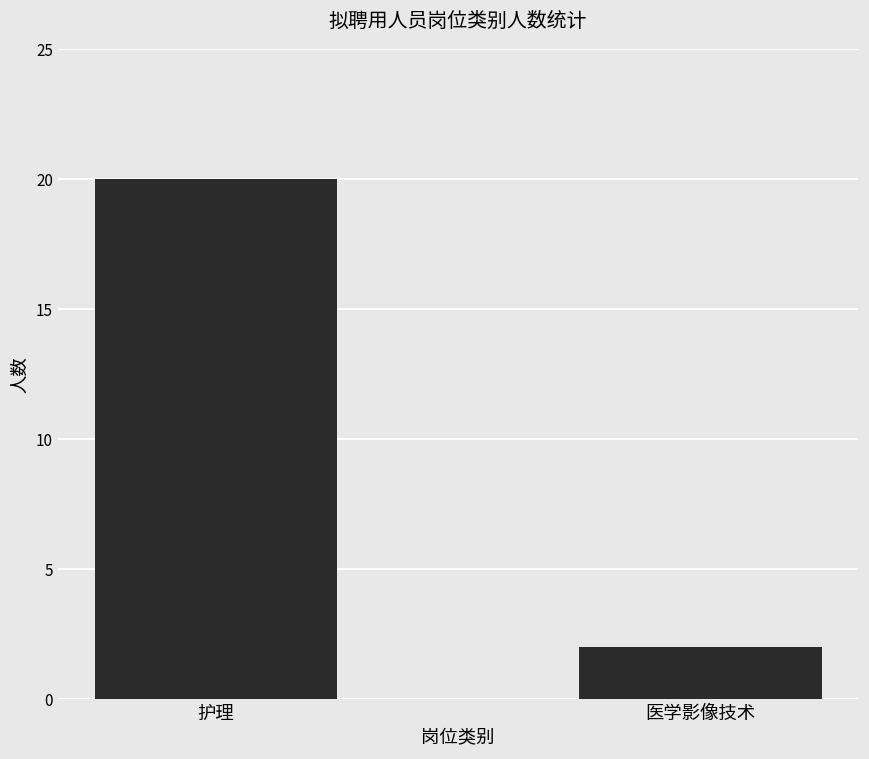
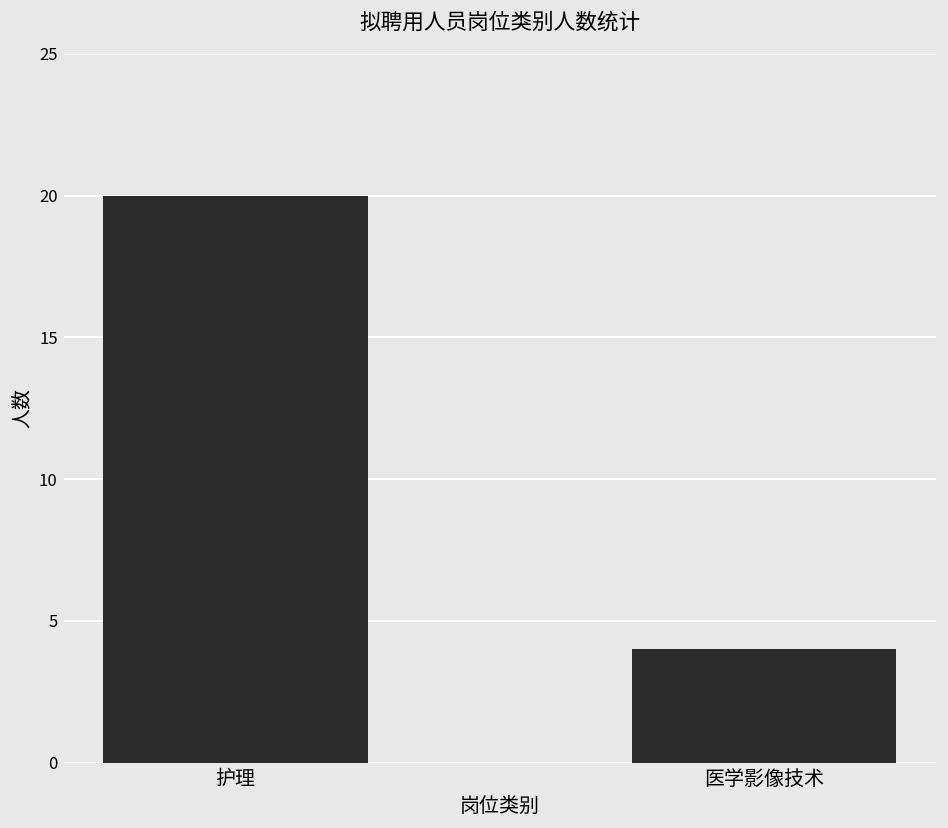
医学影像技术: 2 -> 4
